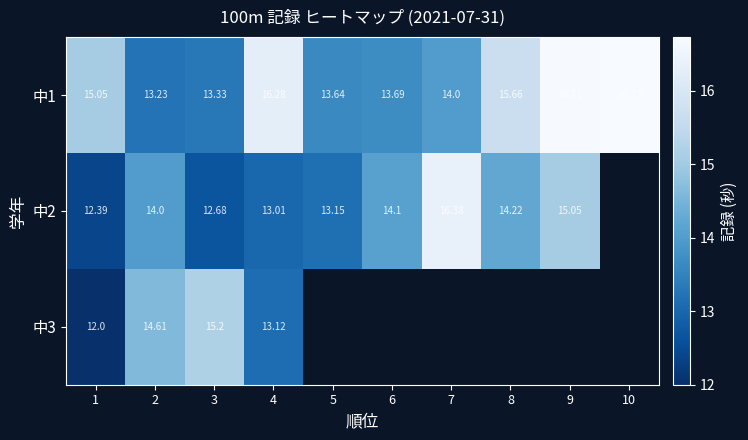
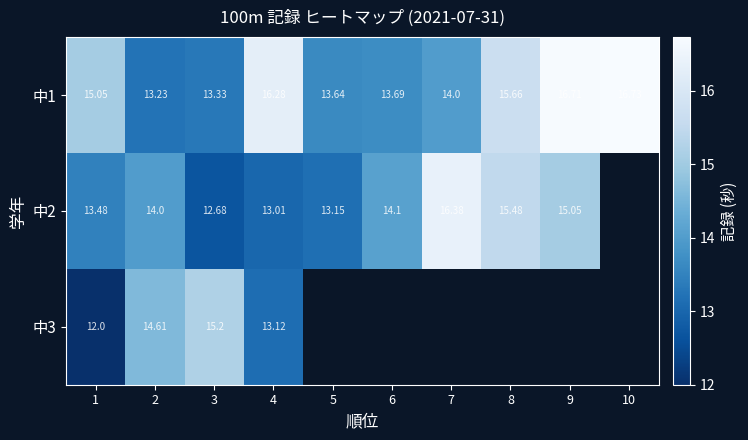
中2, 1: 12.39 -> 13.48
中2, 8: 14.22 -> 15.48
